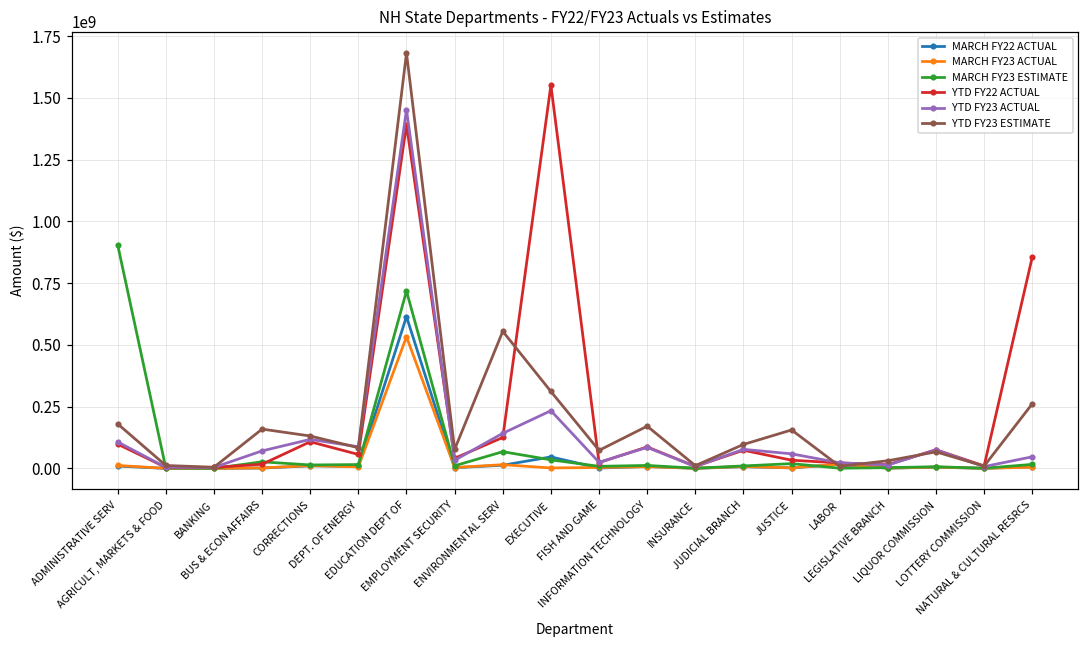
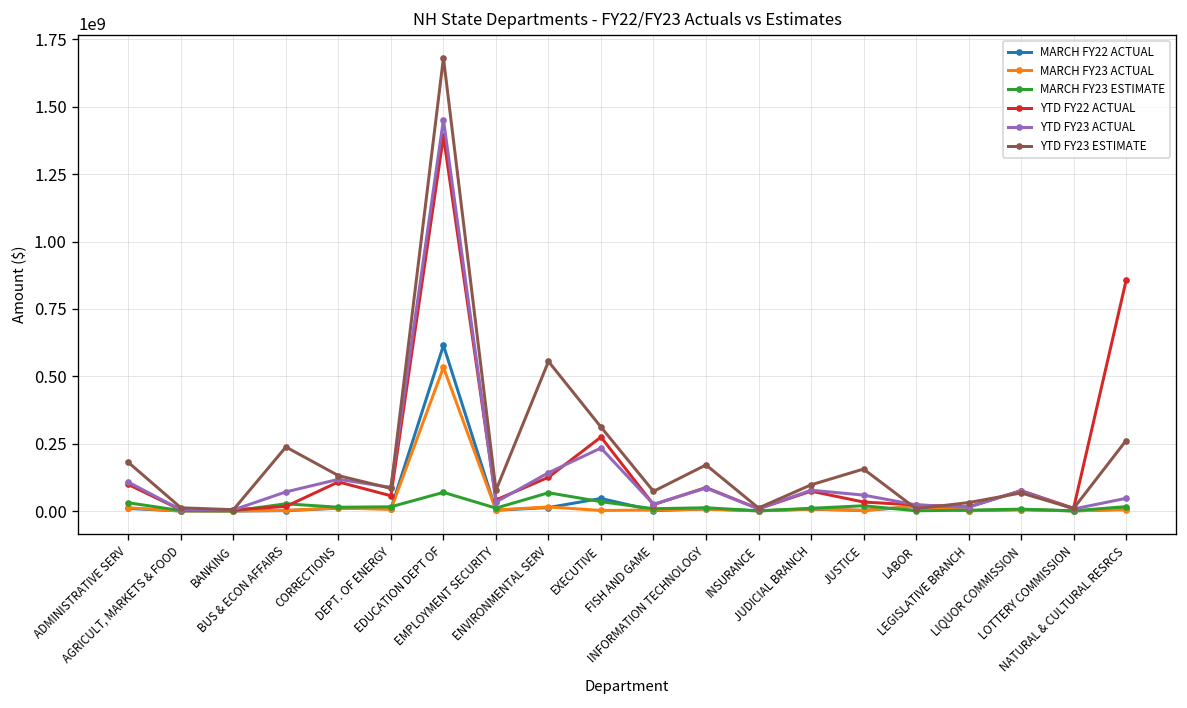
MARCH FY23 ESTIMATE, ADMINISTRATIVE SERV: 910000000 -> 30000000
YTD FY23 ESTIMATE, BUS & ECON AFFAIRS: 160000000 -> 240000000
MARCH FY23 ESTIMATE, EDUCATION DEPT OF: 720000000 -> 70000000
YTD FY22 ACTUAL, EXECUTIVE: 1550000000 -> 270000000
